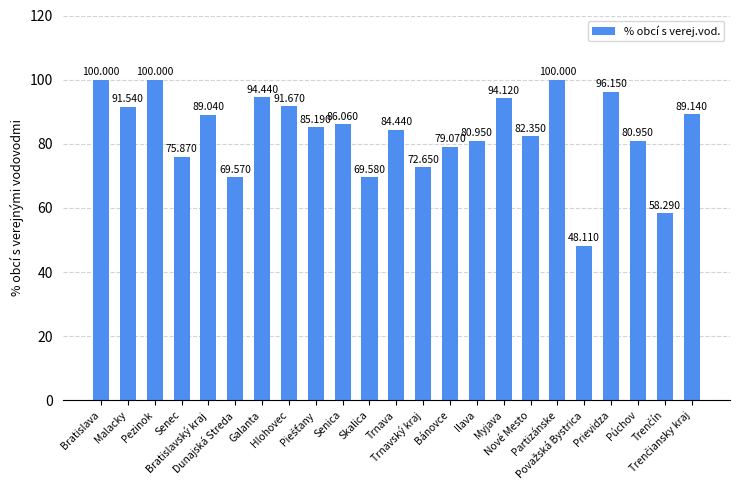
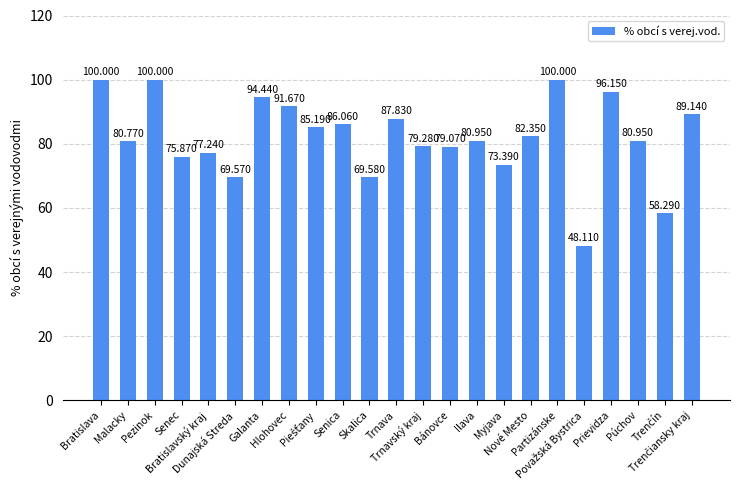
Malacky: 91.540 -> 80.770
Bratislavský kraj: 89.040 -> 77.240
Trnava: 84.440 -> 87.830
Trnavský kraj: 72.650 -> 79.280
Myjava: 94.120 -> 73.390
